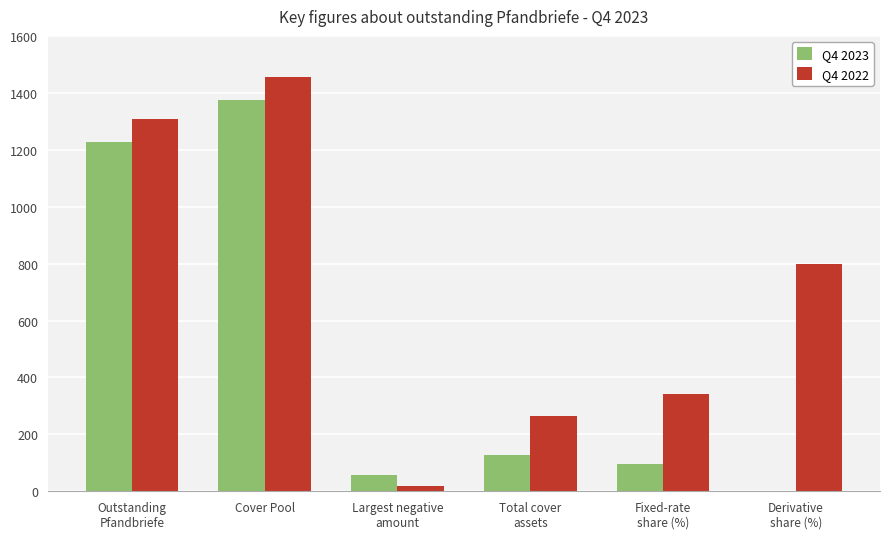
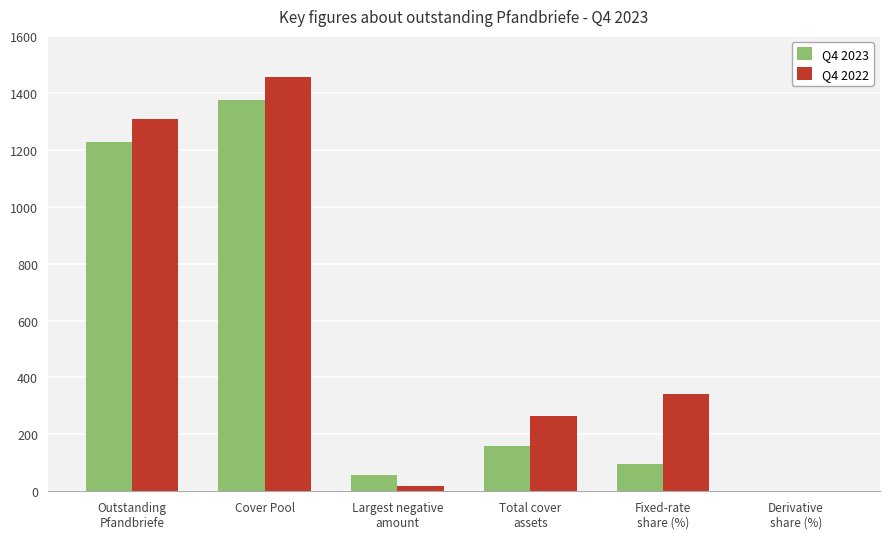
Q4 2023, Total cover assets: 130 -> 160
Q4 2022, Derivative share (%): 800 -> 0
